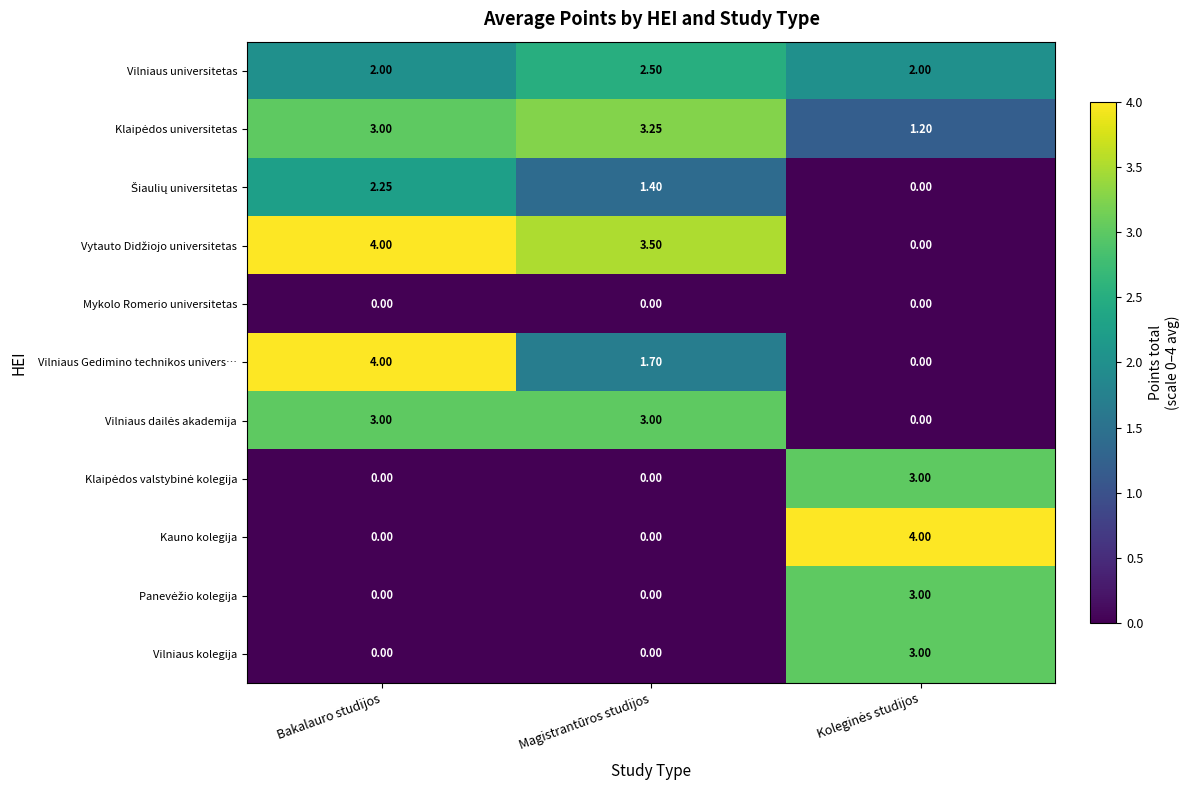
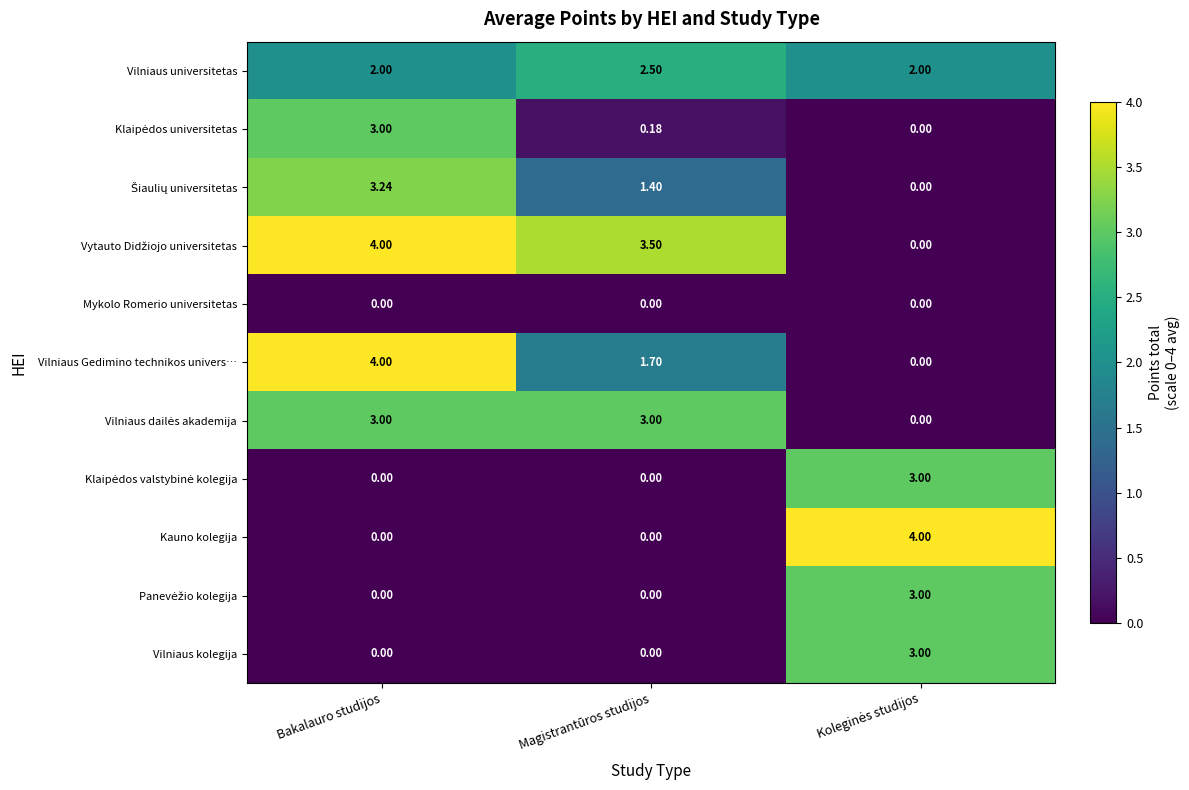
Klaipėdos universitetas, Magistrantūros studijos: 3.25 -> 0.18
Klaipėdos universitetas, Koleginės studijos: 1.20 -> 0.00
Šiaulių universitetas, Bakalauro studijos: 2.25 -> 3.24
